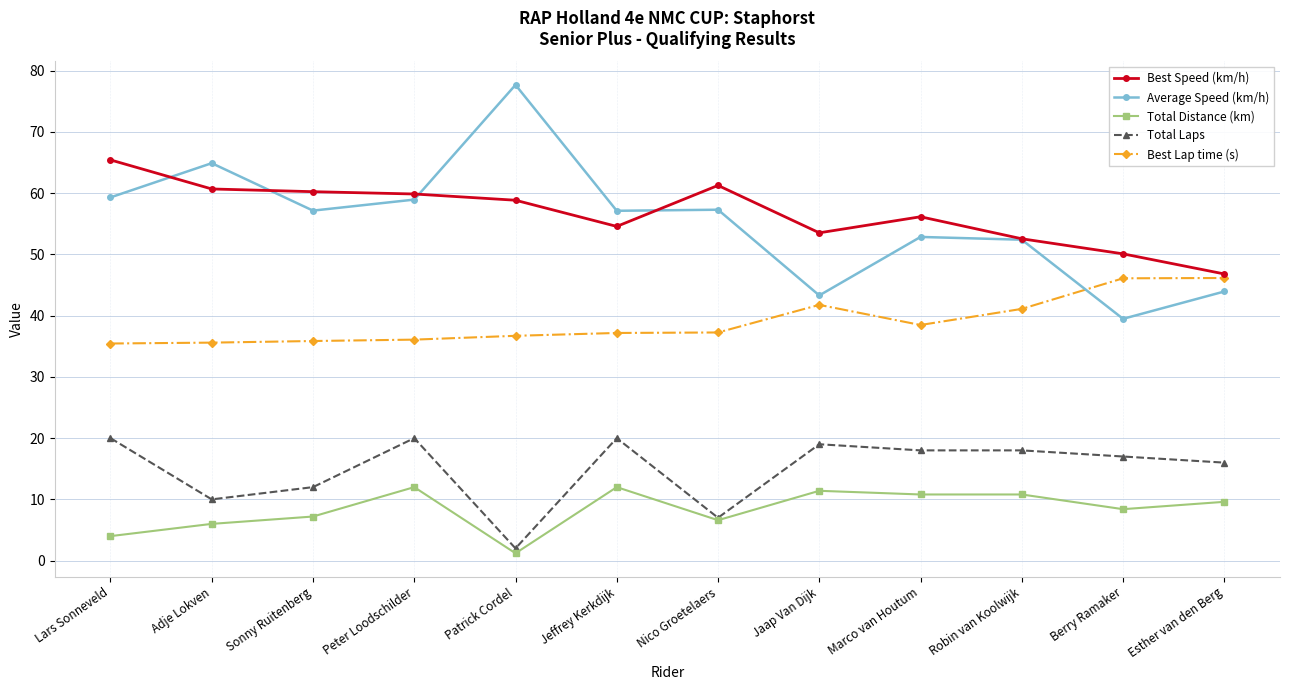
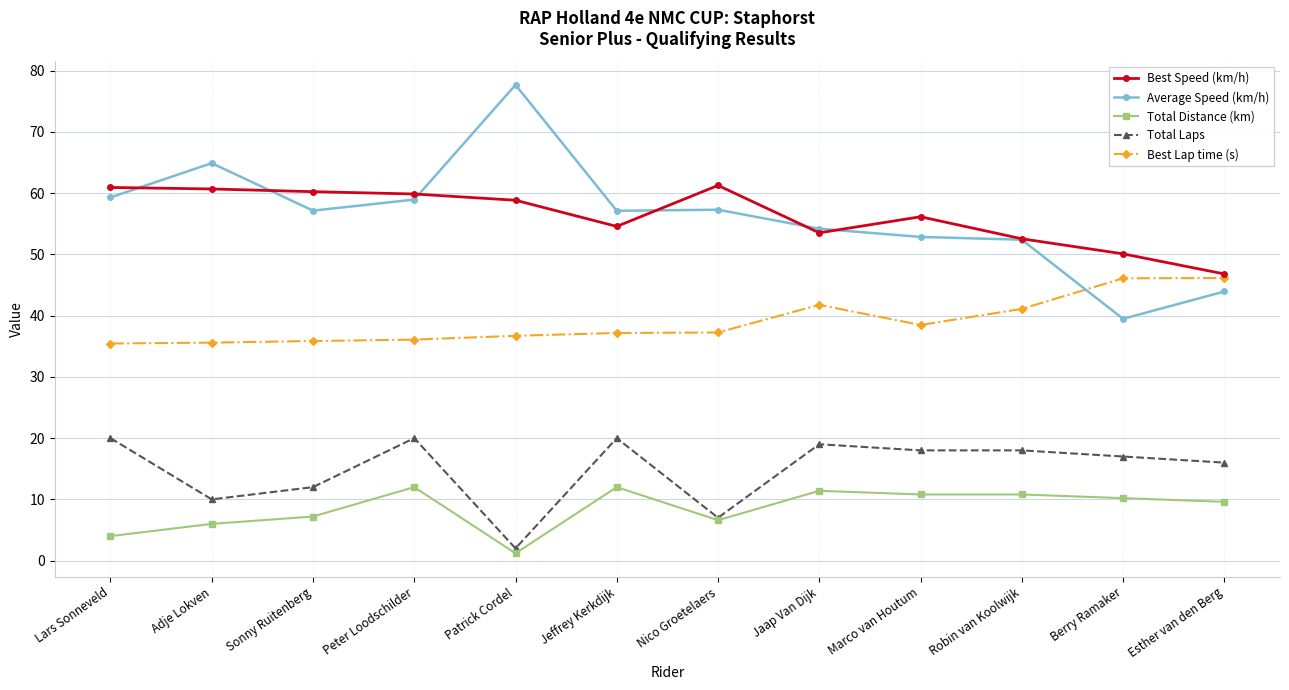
Best Speed (km/h), Lars Sonneveld: 65 -> 61
Average Speed (km/h), Jaap Van Dijk: 43 -> 54
Total Distance (km), Berry Ramaker: 8 -> 10
